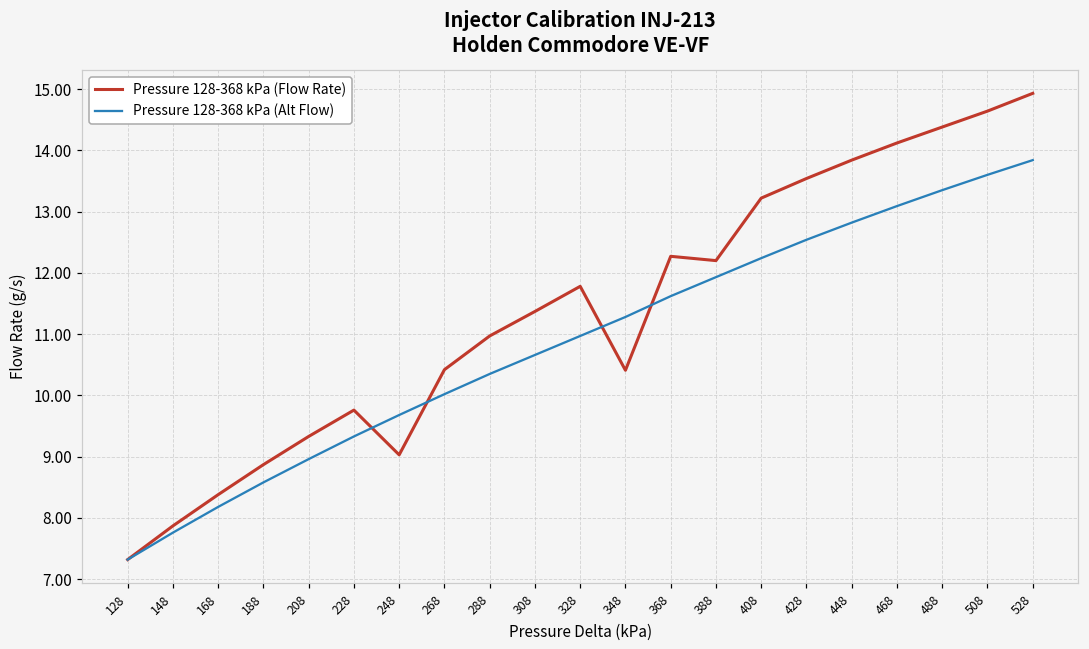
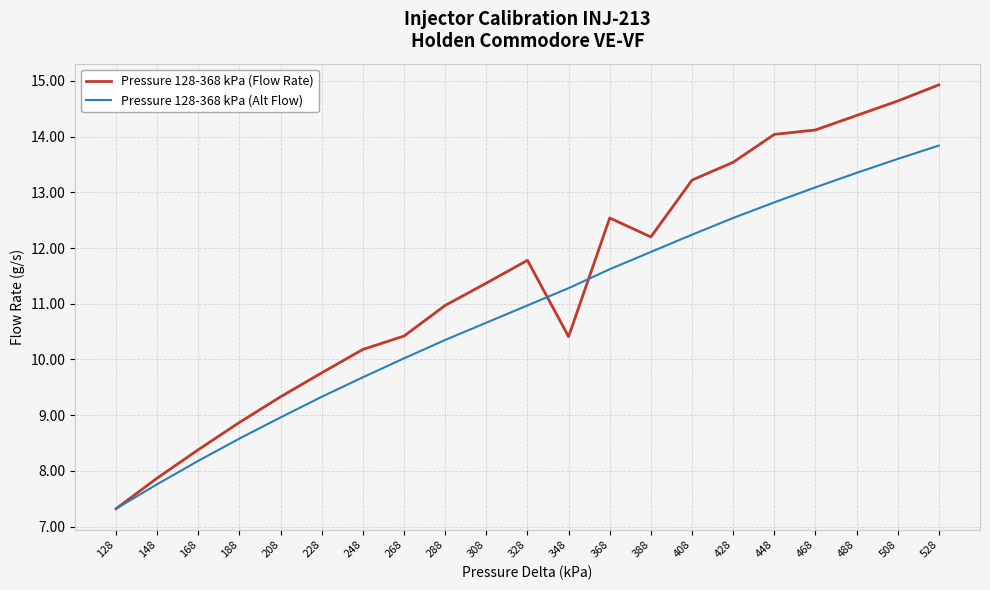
Pressure 128-368 kPa (Flow Rate), 248: 9.0 -> 10.2
Pressure 128-368 kPa (Flow Rate), 368: 12.3 -> 12.5
Pressure 128-368 kPa (Flow Rate), 448: 13.8 -> 14.0
